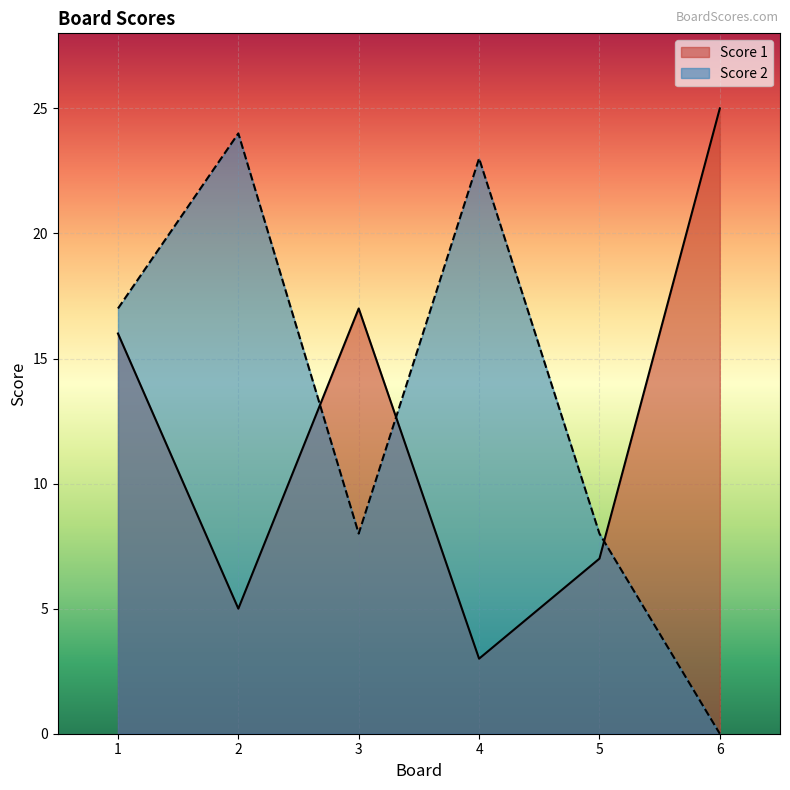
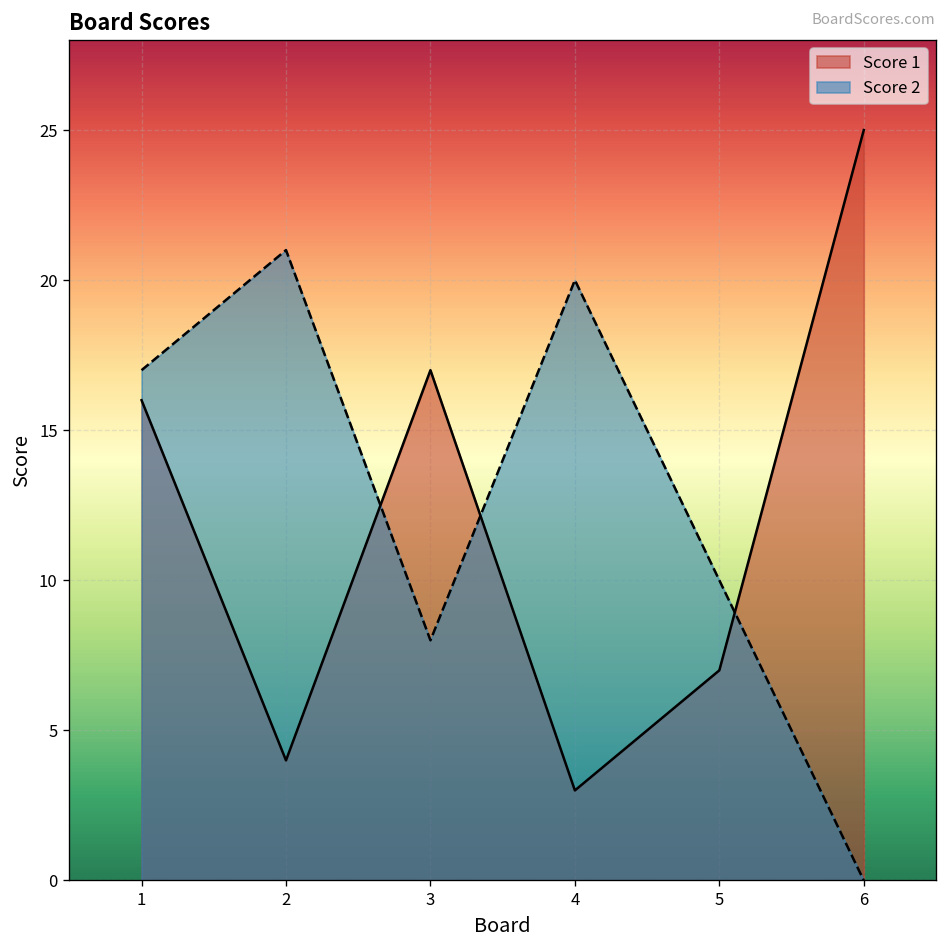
Score 1, 2: 5 -> 4
Score 2, 2: 24 -> 21
Score 2, 4: 23 -> 20
Score 2, 5: 8 -> 10
